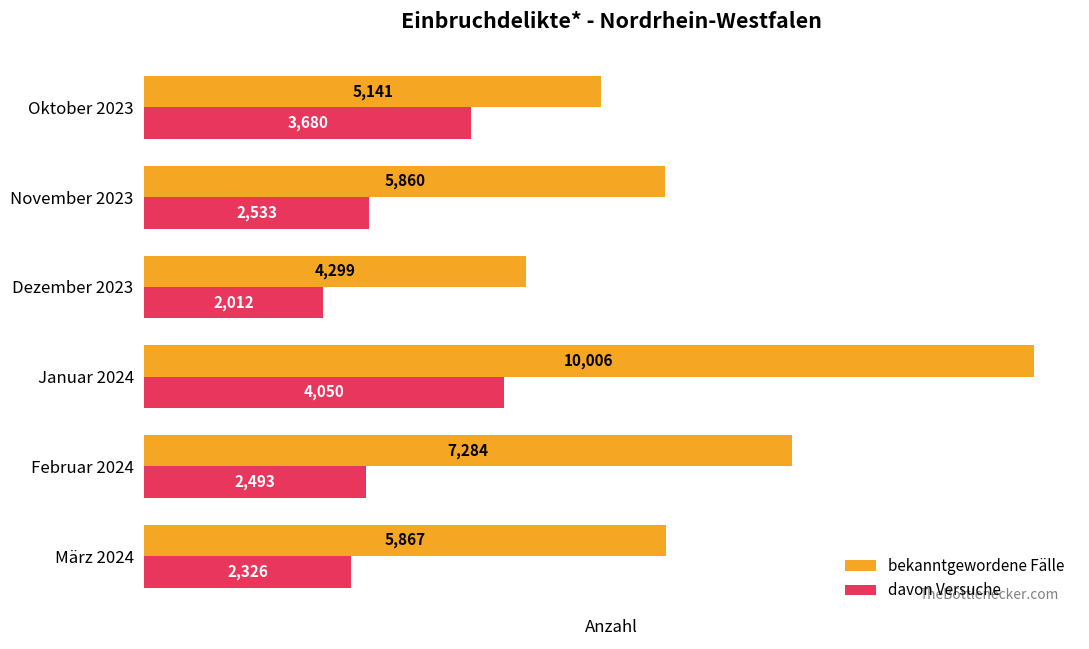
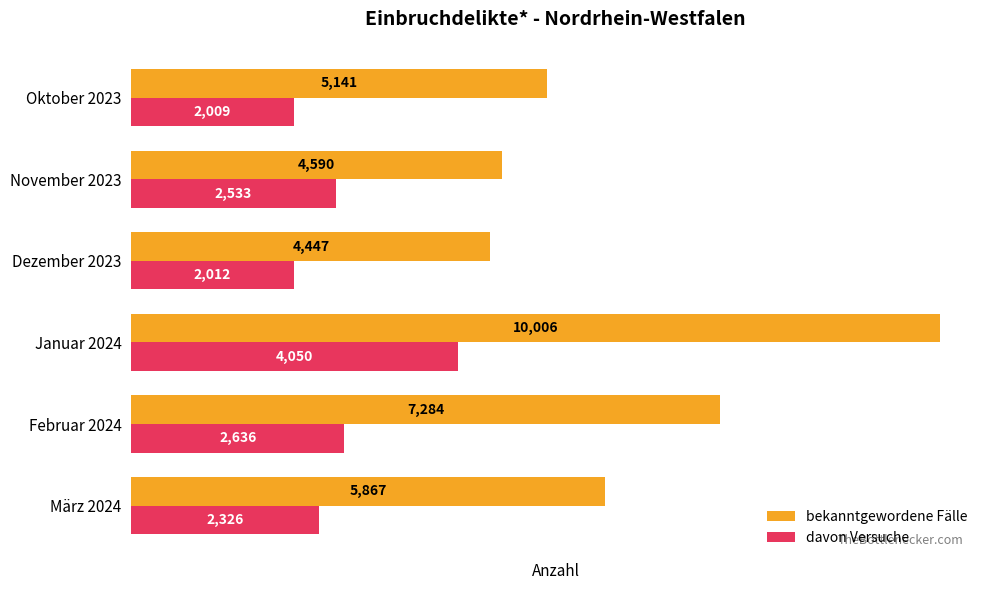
davon Versuche, Oktober 2023: 3,680 -> 2,009
bekanntgewordene Fälle, November 2023: 5,860 -> 4,590
bekanntgewordene Fälle, Dezember 2023: 4,299 -> 4,447
davon Versuche, Februar 2024: 2,493 -> 2,636
